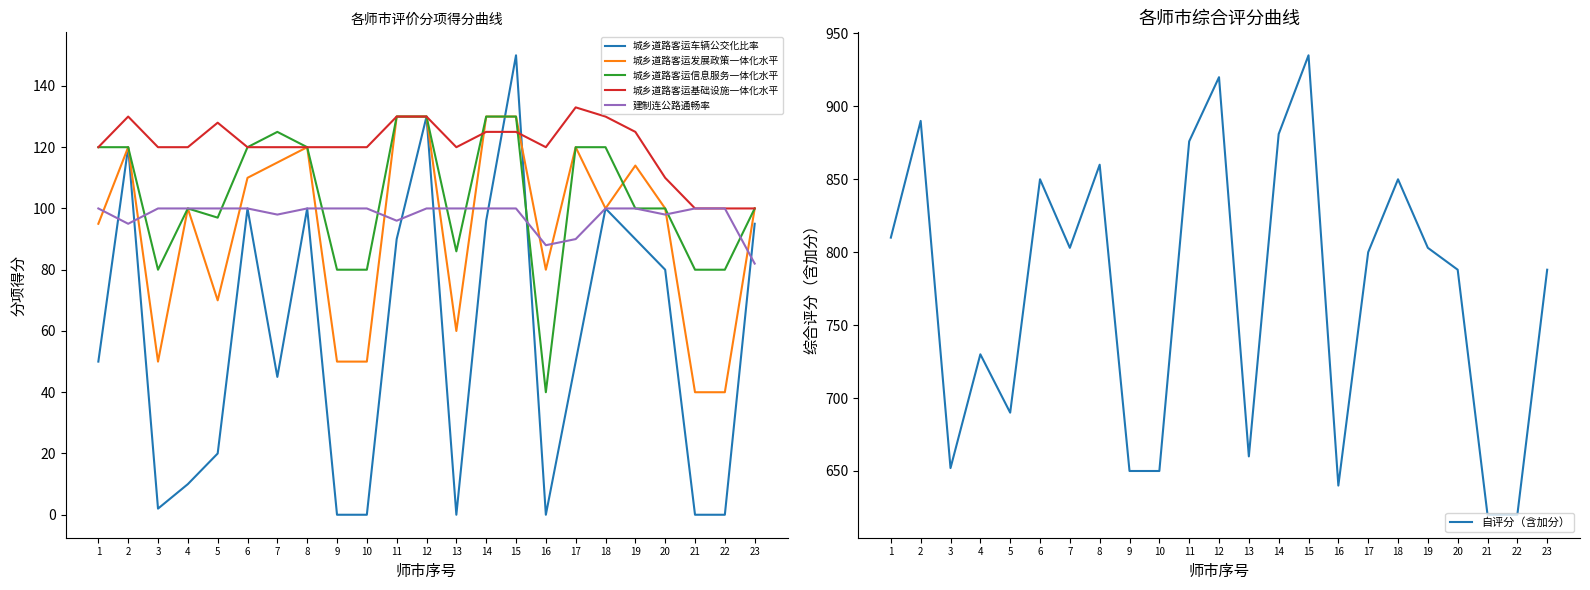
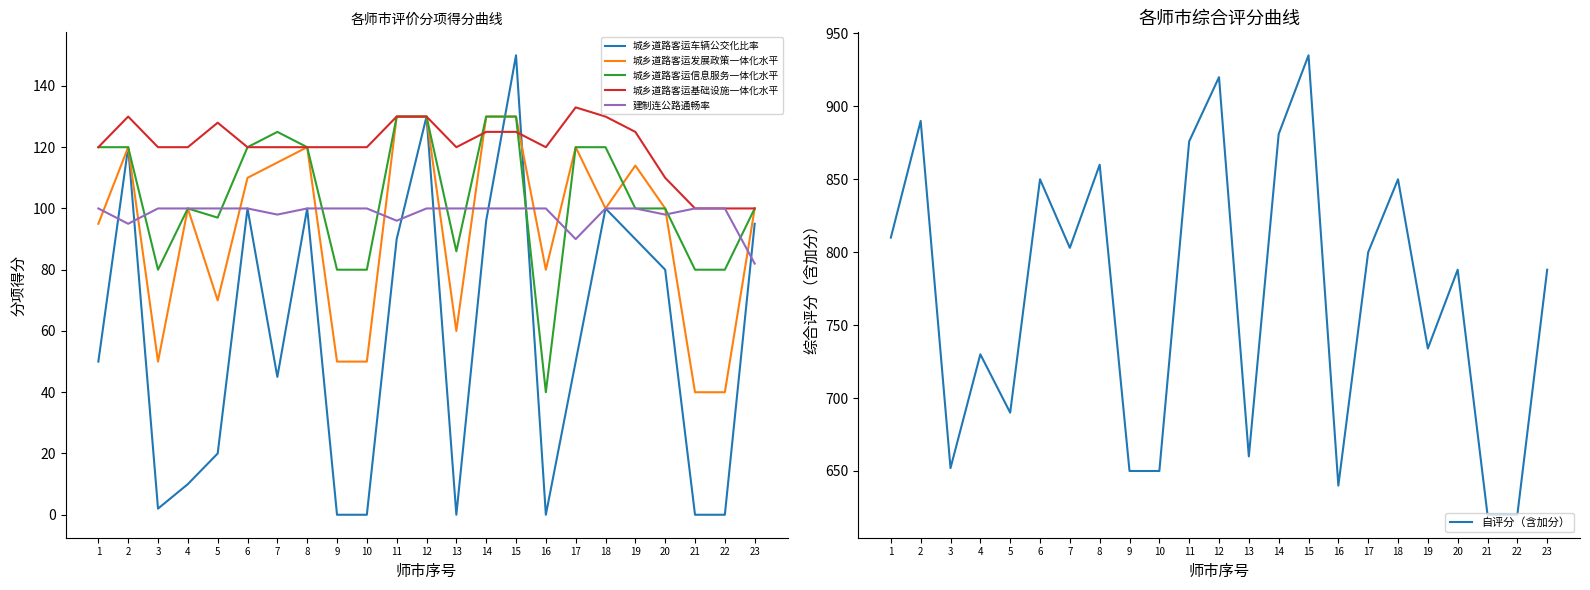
各师市评价分项得分曲线, 建制连公路通畅率, 16: 88 -> 100
各师市综合评分曲线, 19: 803 -> 734
